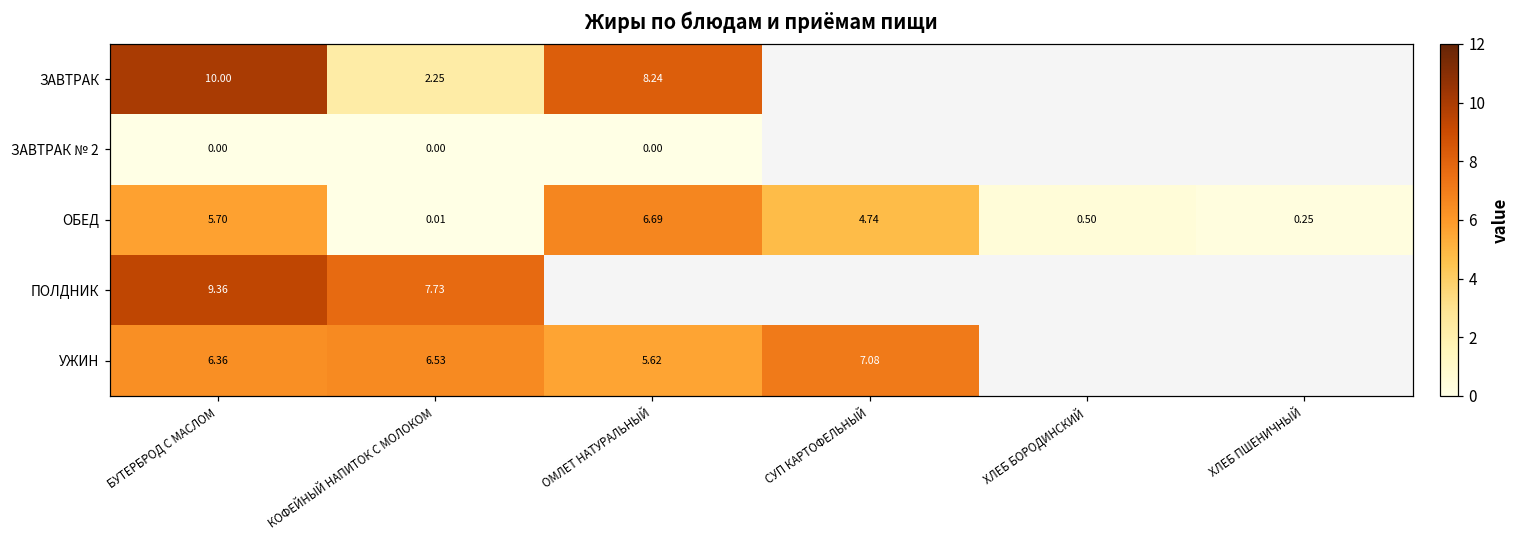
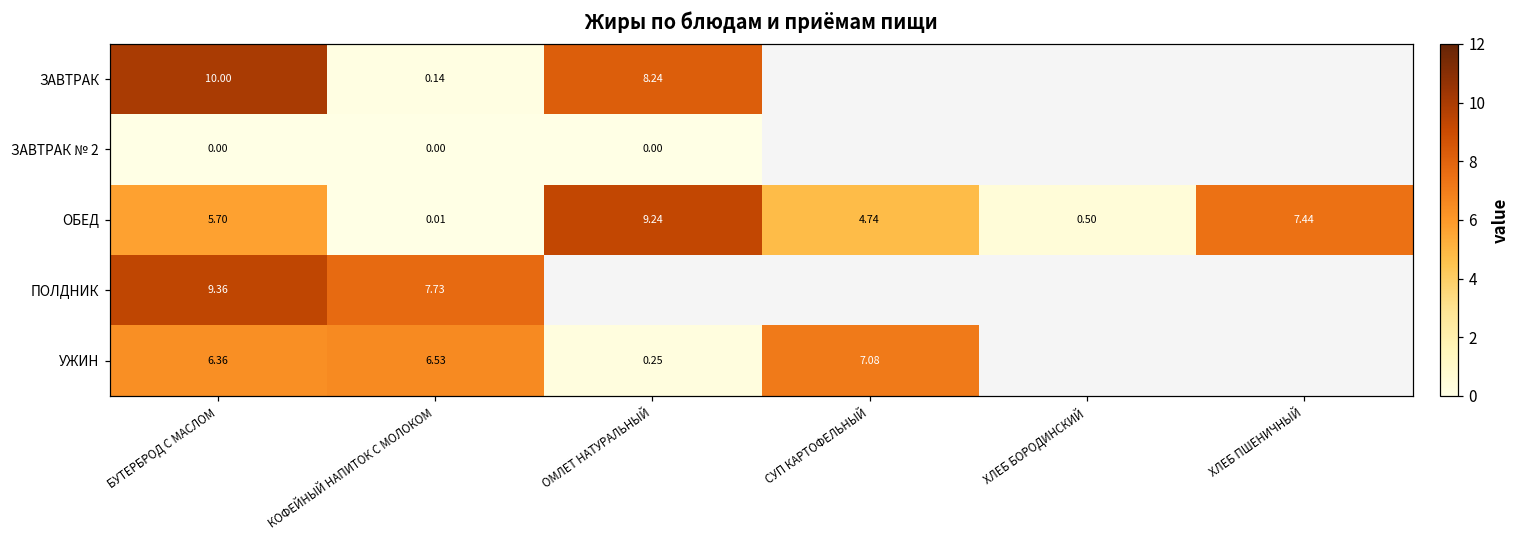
ЗАВТРАК, КОФЕЙНЫЙ НАПИТОК С МОЛОКОМ: 2.25 -> 0.14
ОБЕД, ОМЛЕТ НАТУРАЛЬНЫЙ: 6.69 -> 9.24
ОБЕД, ХЛЕБ ПШЕНИЧНЫЙ: 0.25 -> 7.44
УЖИН, ОМЛЕТ НАТУРАЛЬНЫЙ: 5.62 -> 0.25
